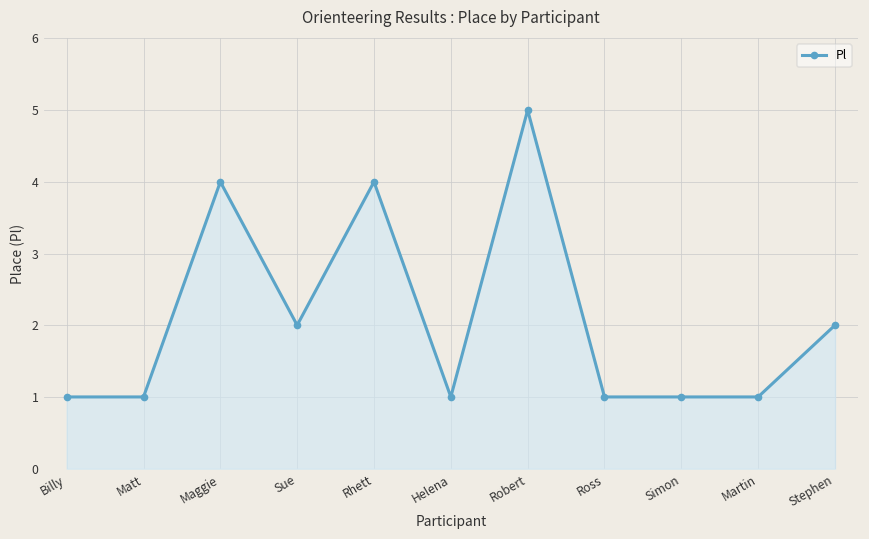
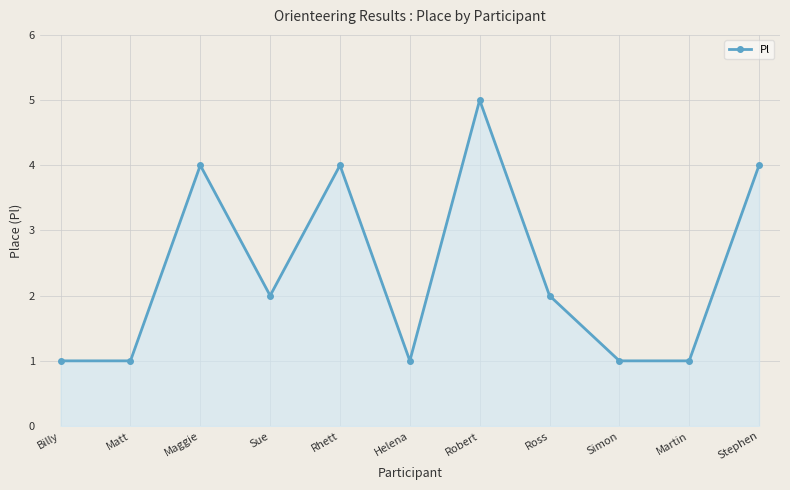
Ross: 1 -> 2
Stephen: 2 -> 4
